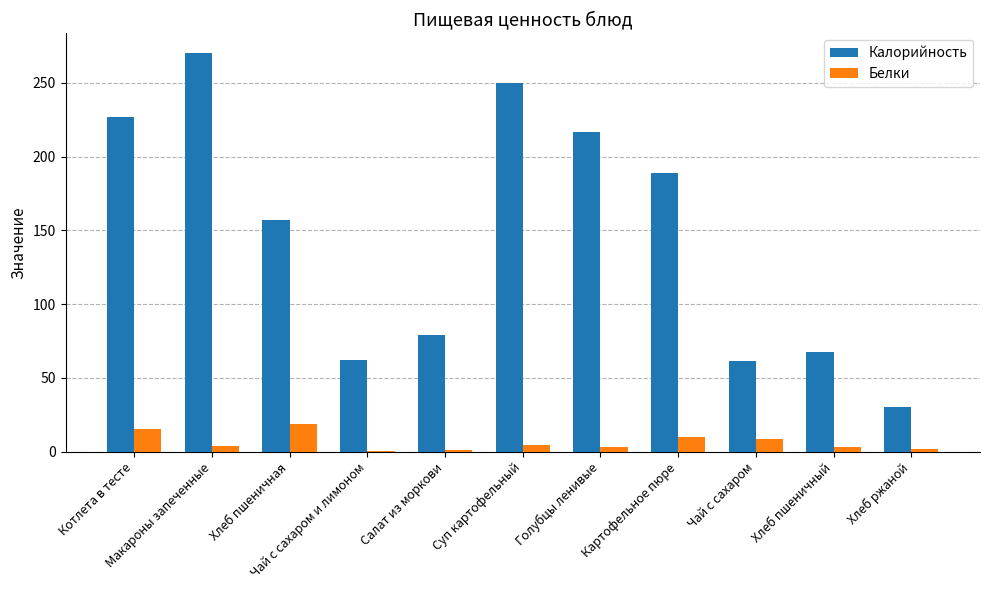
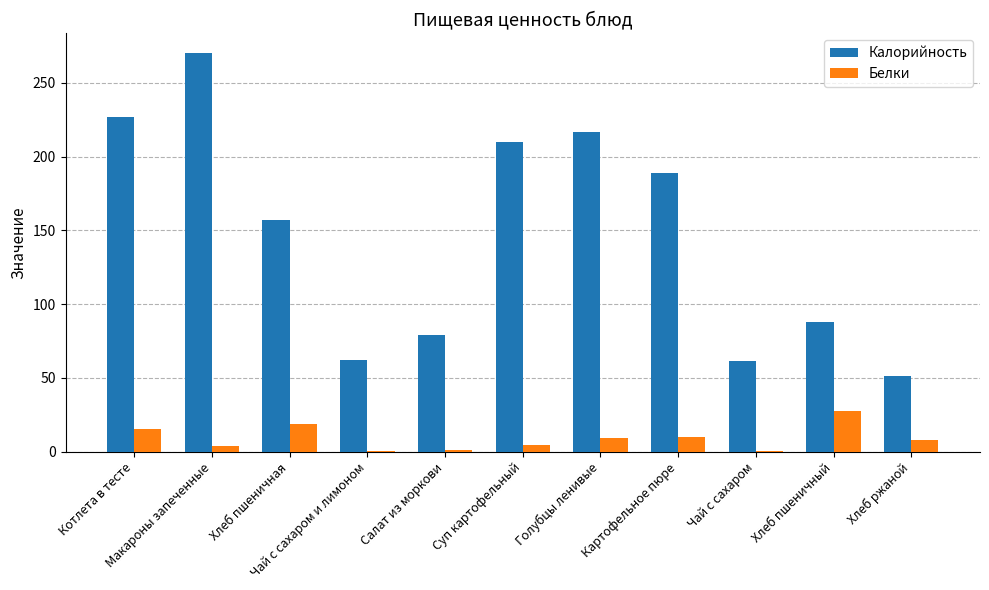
Калорийность, Суп картофельный: 250 -> 210
Белки, Голубцы ленивые: 3 -> 10
Белки, Чай с сахаром: 9 -> 0
Калорийность, Хлеб пшеничный: 68 -> 88
Белки, Хлеб пшеничный: 3 -> 28
Калорийность, Хлеб ржаной: 30 -> 51
Белки, Хлеб ржаной: 2 -> 8
